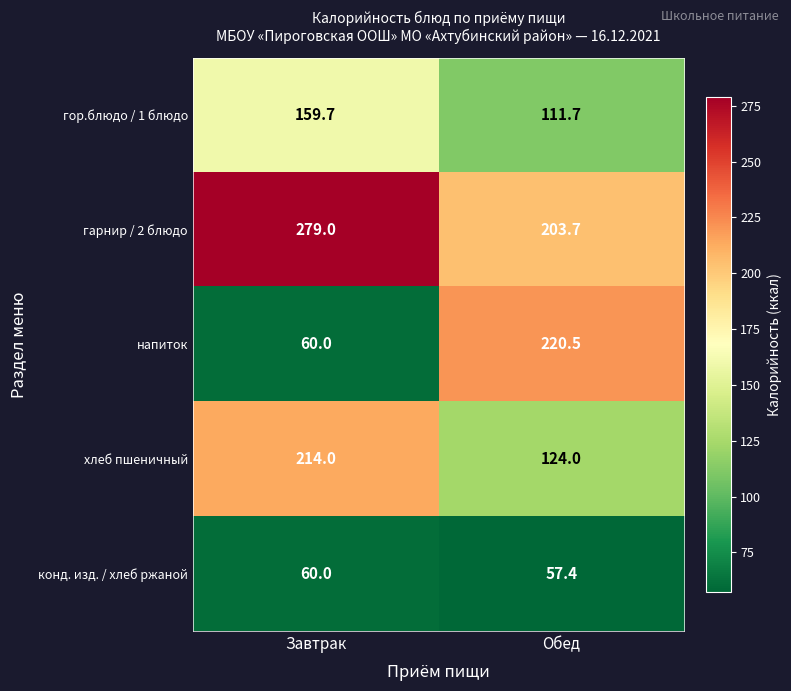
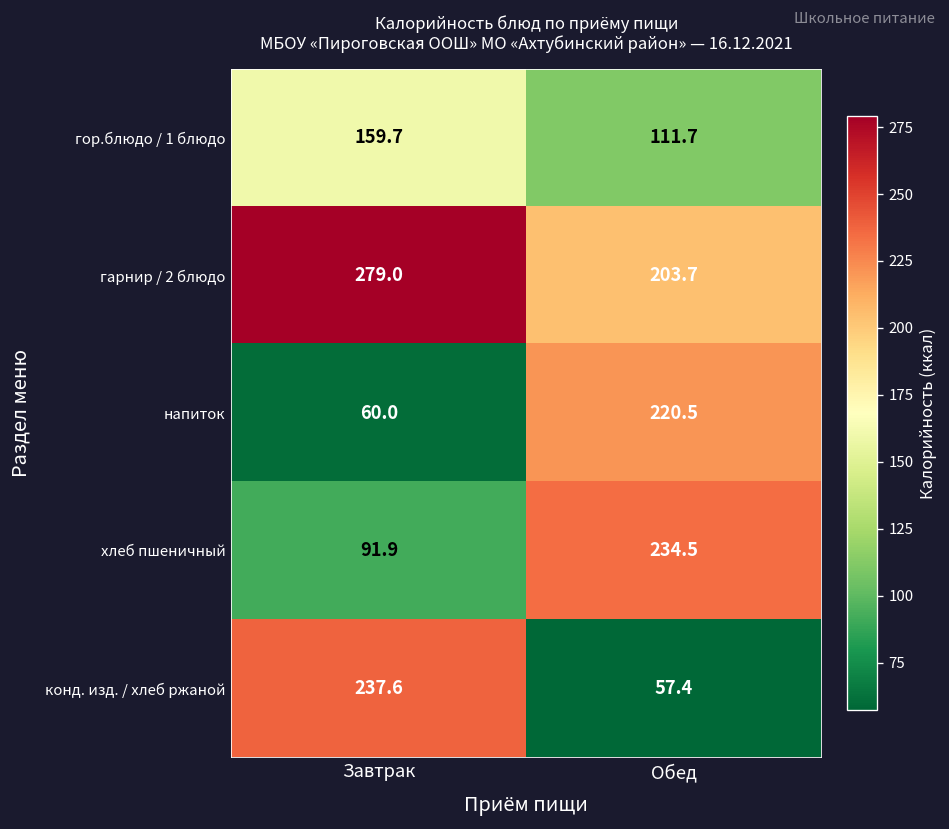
хлеб пшеничный, Завтрак: 214.0 -> 91.9
хлеб пшеничный, Обед: 124.0 -> 234.5
конд. изд. / хлеб ржаной, Завтрак: 60.0 -> 237.6
